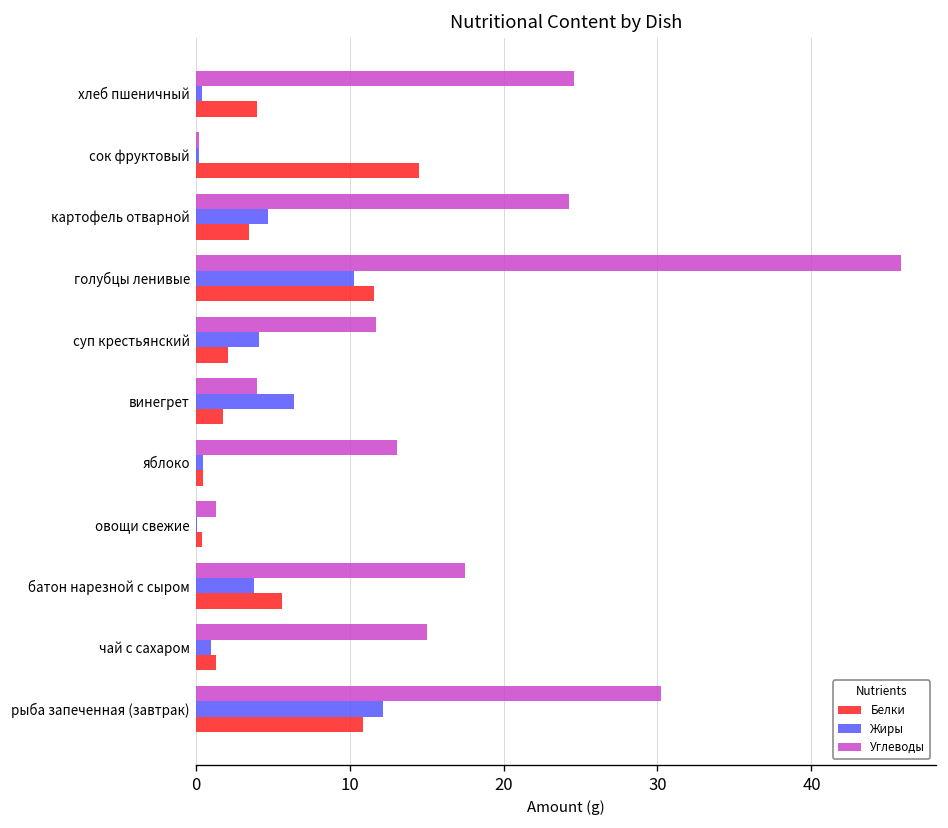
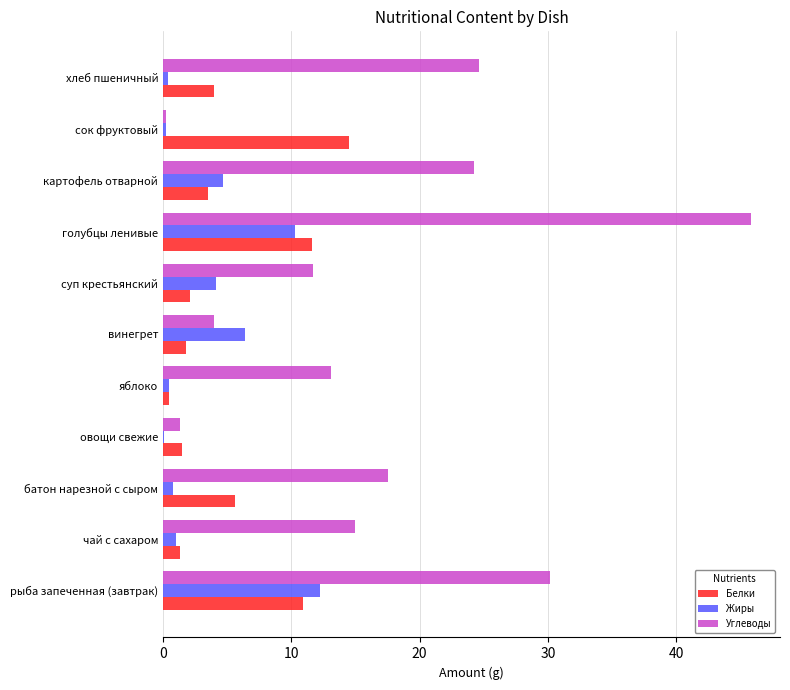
Белки, овощи свежие: 0.4 -> 1.5
Жиры, батон нарезной с сыром: 3.8 -> 0.8
